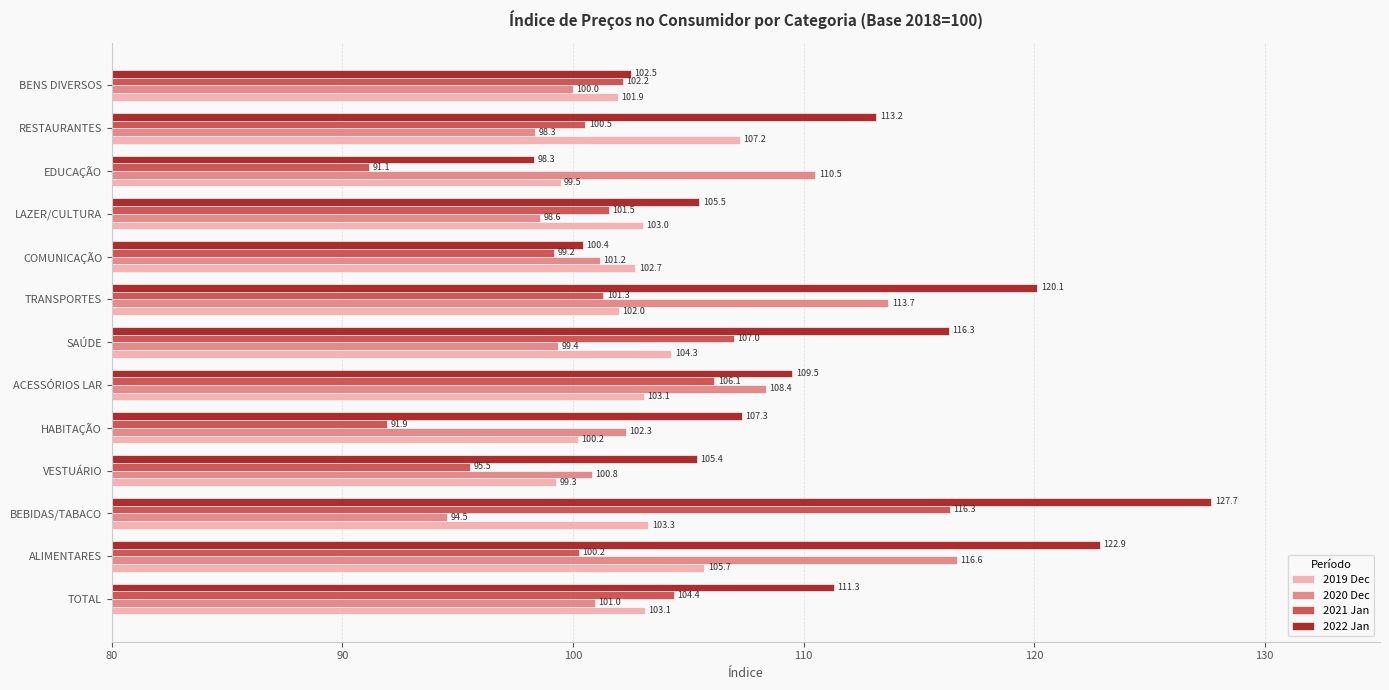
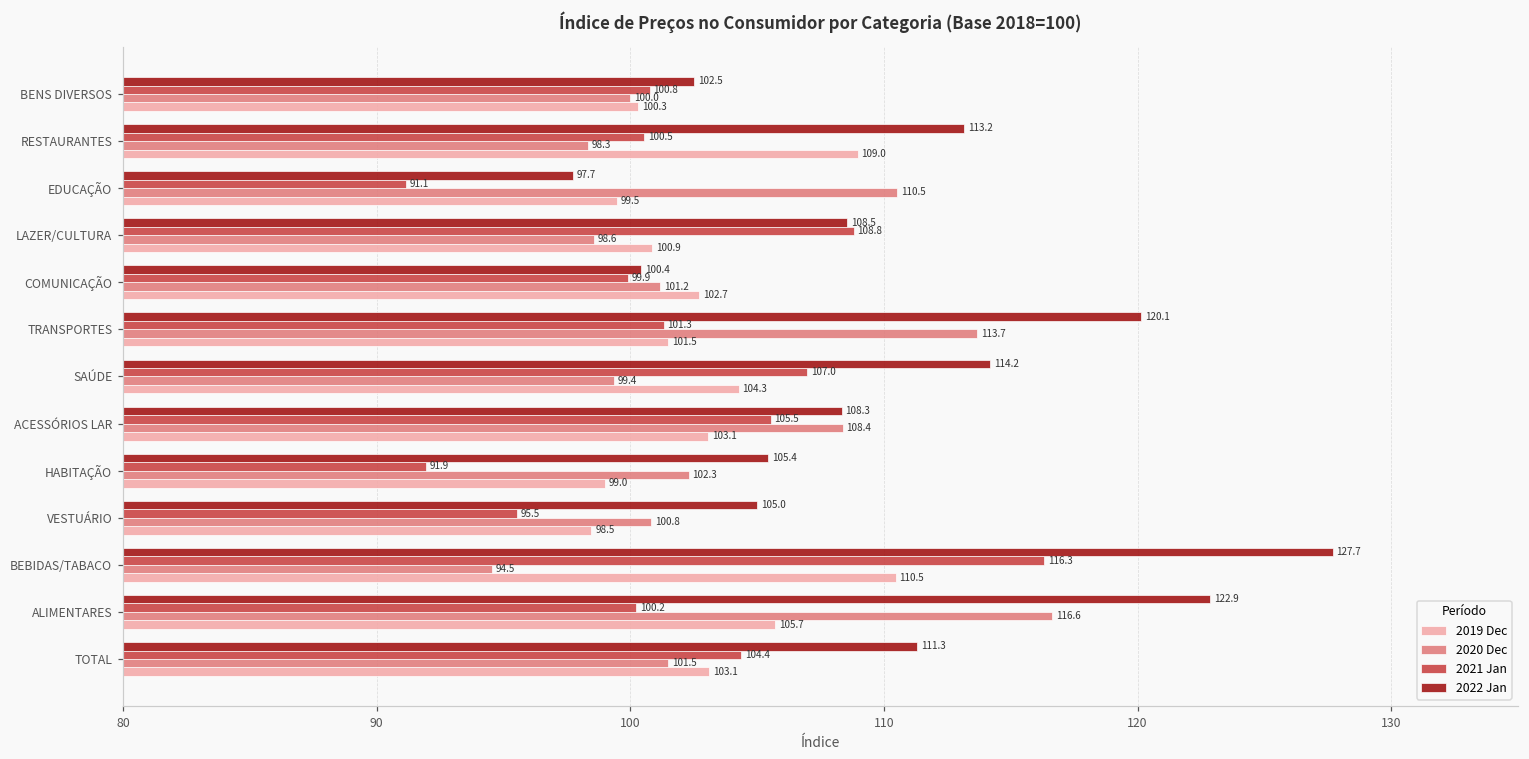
2021 Jan, BENS DIVERSOS: 102.2 -> 100.8
2019 Dec, BENS DIVERSOS: 101.9 -> 100.3
2019 Dec, RESTAURANTES: 107.2 -> 109.0
2022 Jan, EDUCAÇÃO: 98.3 -> 97.7
2022 Jan, LAZER/CULTURA: 105.5 -> 108.5
2021 Jan, LAZER/CULTURA: 101.5 -> 108.8
2019 Dec, LAZER/CULTURA: 103.0 -> 100.9
2021 Jan, COMUNICAÇÃO: 99.2 -> 99.9
2019 Dec, TRANSPORTES: 102.0 -> 101.5
2022 Jan, SAÚDE: 116.3 -> 114.2
2022 Jan, ACESSÓRIOS LAR: 109.5 -> 108.3
2021 Jan, ACESSÓRIOS LAR: 106.1 -> 105.5
2022 Jan, HABITAÇÃO: 107.3 -> 105.4
2019 Dec, HABITAÇÃO: 100.2 -> 99.0
2022 Jan, VESTUÁRIO: 105.4 -> 105.0
2019 Dec, VESTUÁRIO: 99.3 -> 98.5
2019 Dec, BEBIDAS/TABACO: 103.3 -> 110.5
2020 Dec, TOTAL: 101.0 -> 101.5
